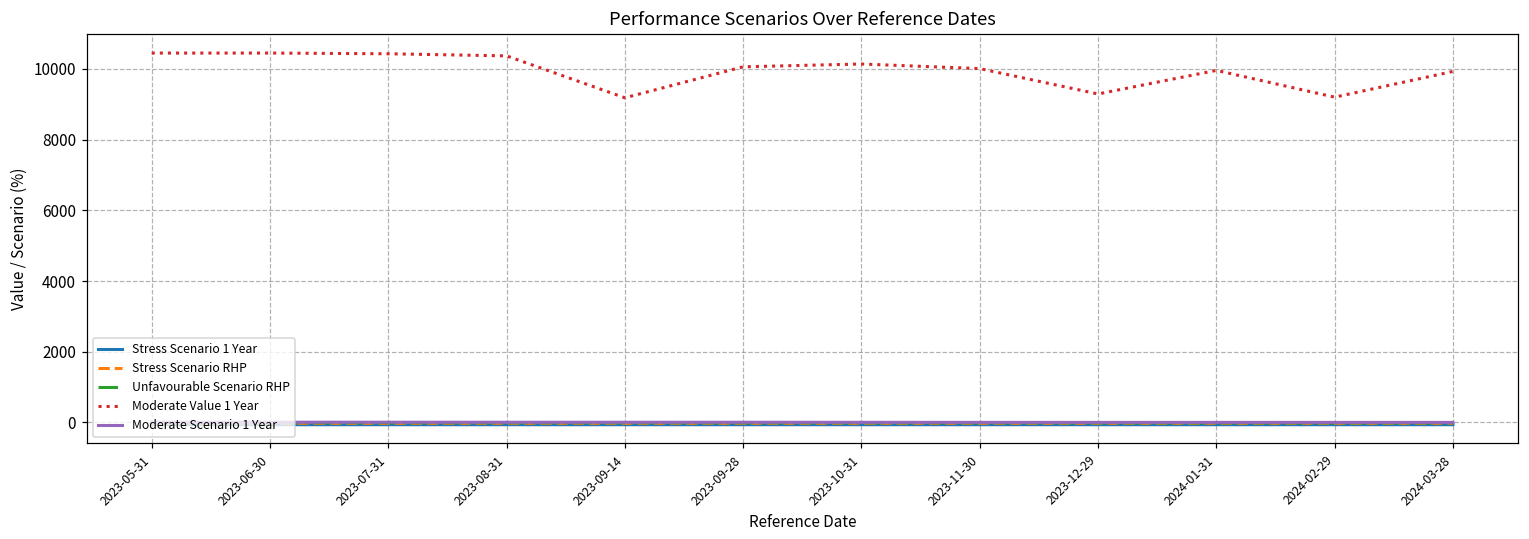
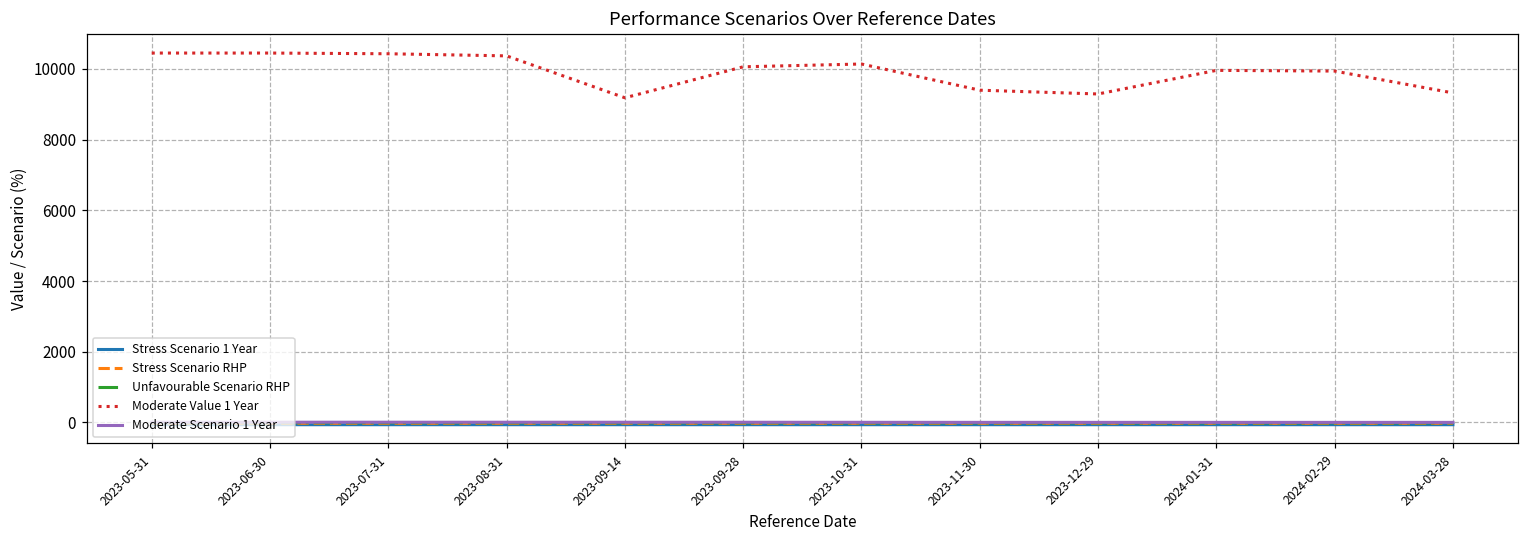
Moderate Value 1 Year, 2023-11-30: 10000 -> 9400
Moderate Value 1 Year, 2024-02-29: 9200 -> 9900
Moderate Value 1 Year, 2024-03-28: 9900 -> 9300
